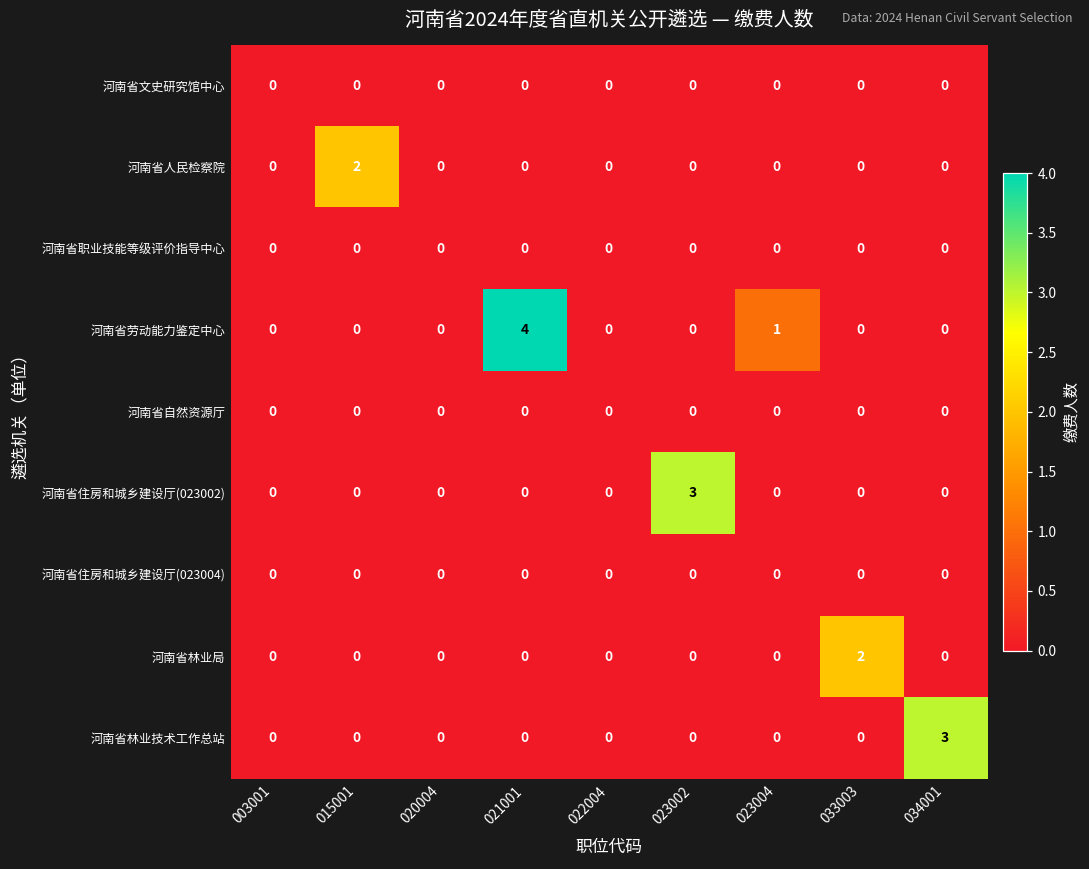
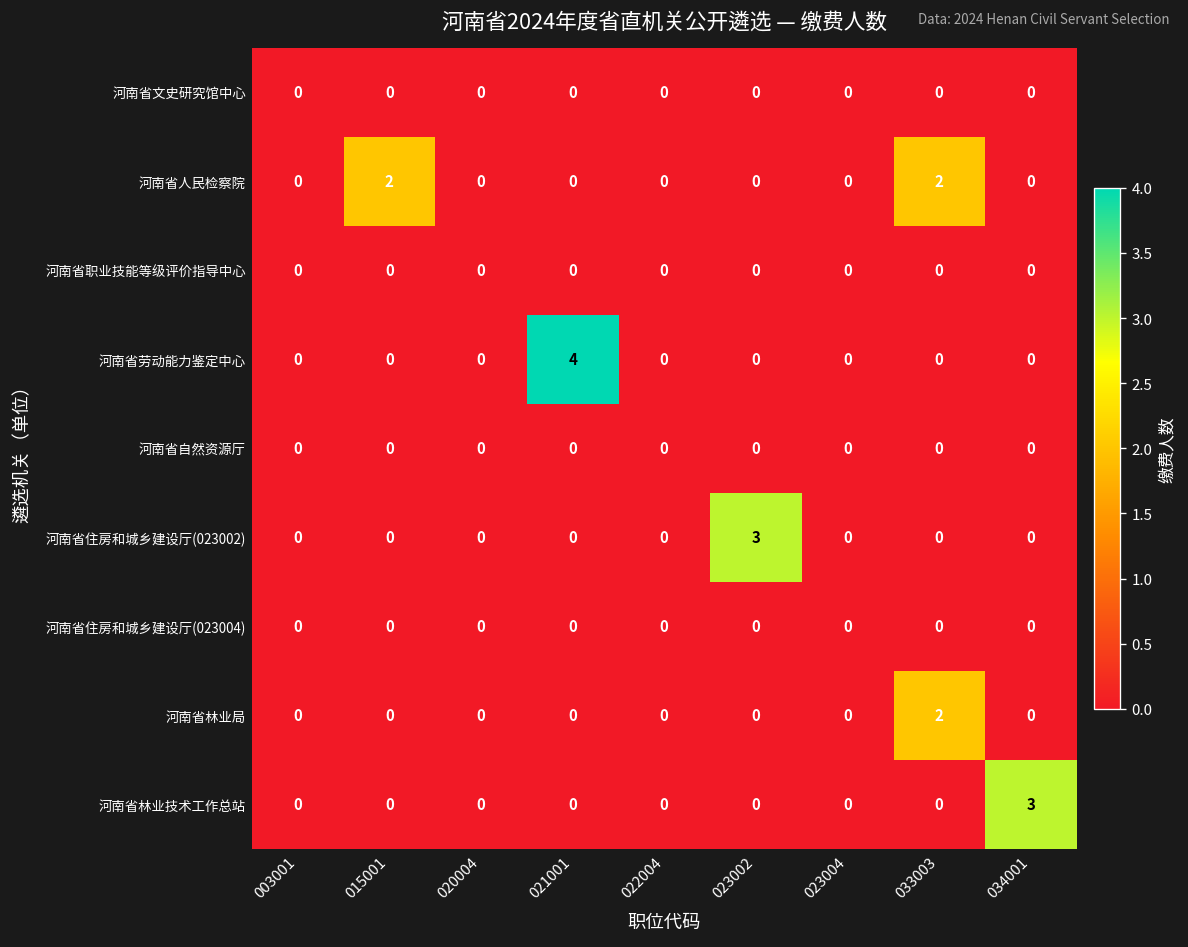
河南省人民检察院, 033003: 0 -> 2
河南省劳动能力鉴定中心, 023004: 1 -> 0
